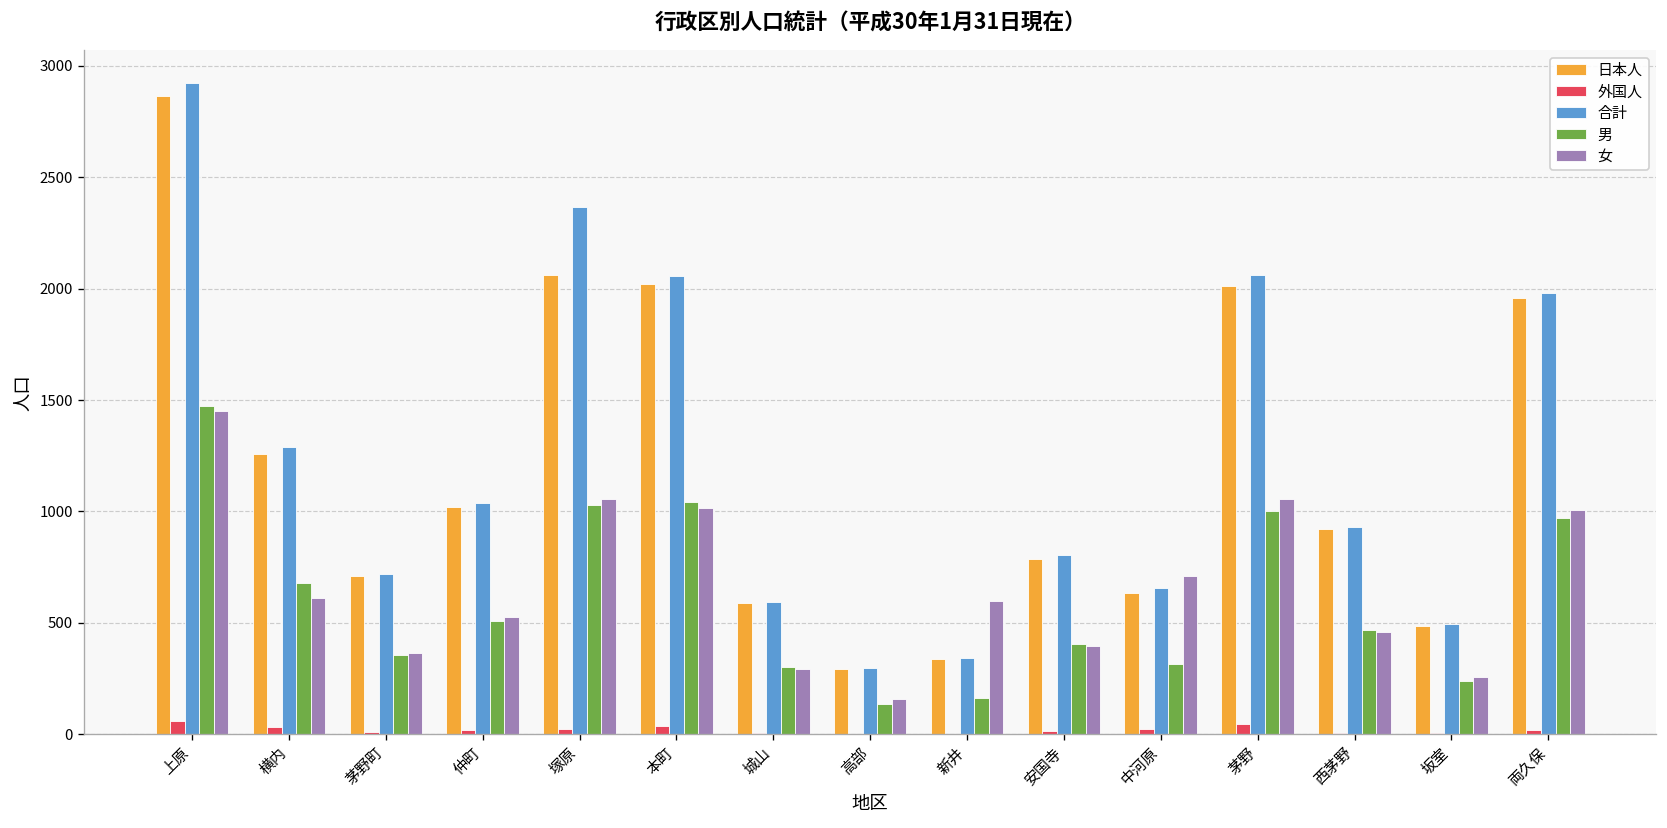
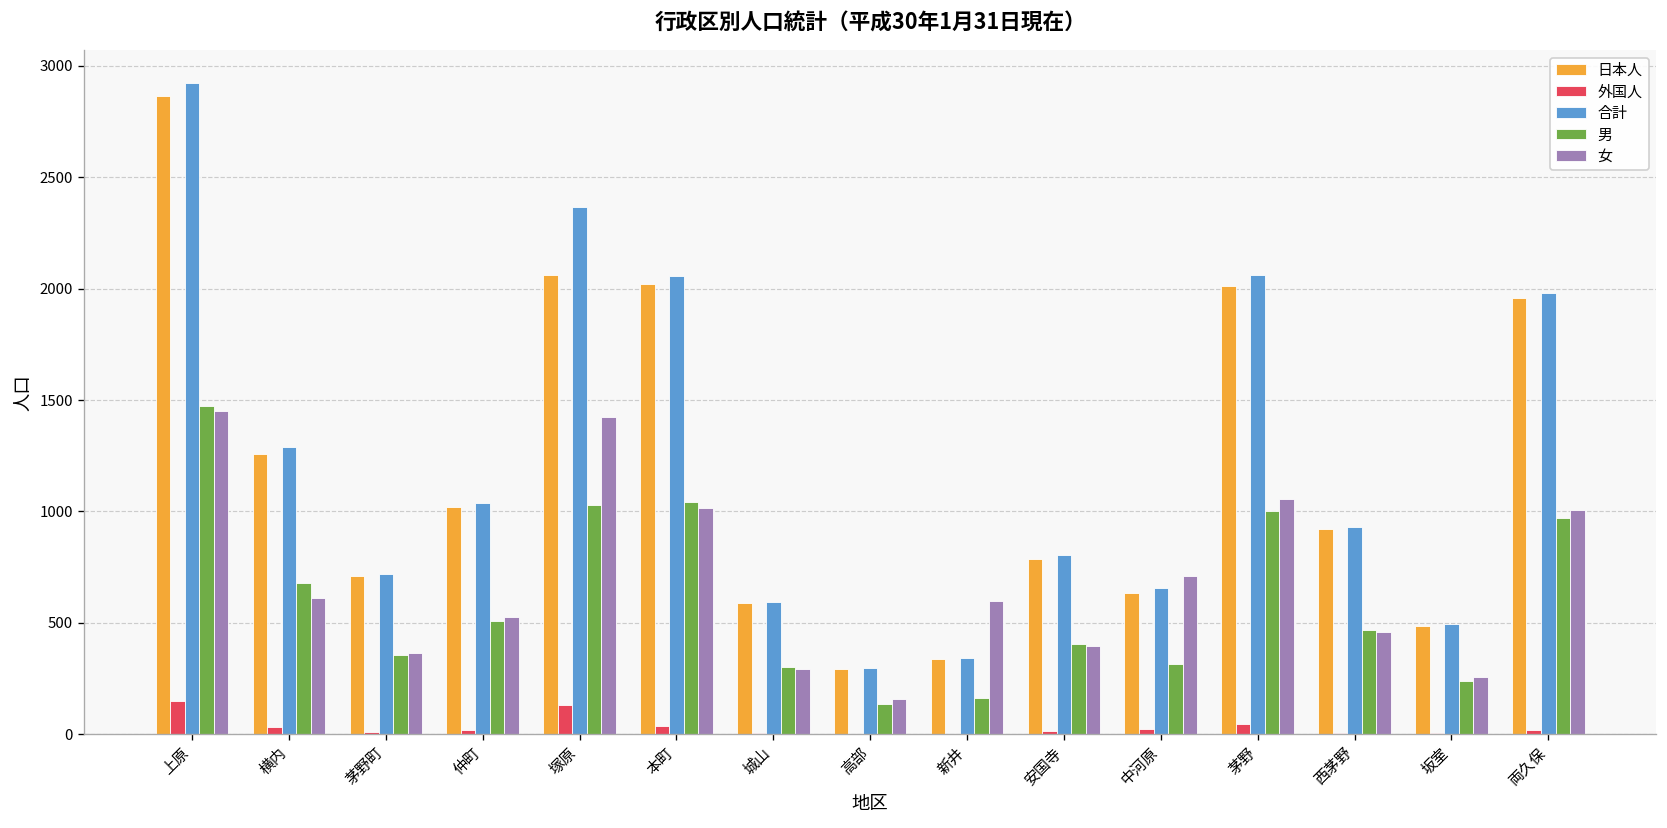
外国人, 上原: 60 -> 150
外国人, 塚原: 30 -> 130
女, 塚原: 1060 -> 1430
